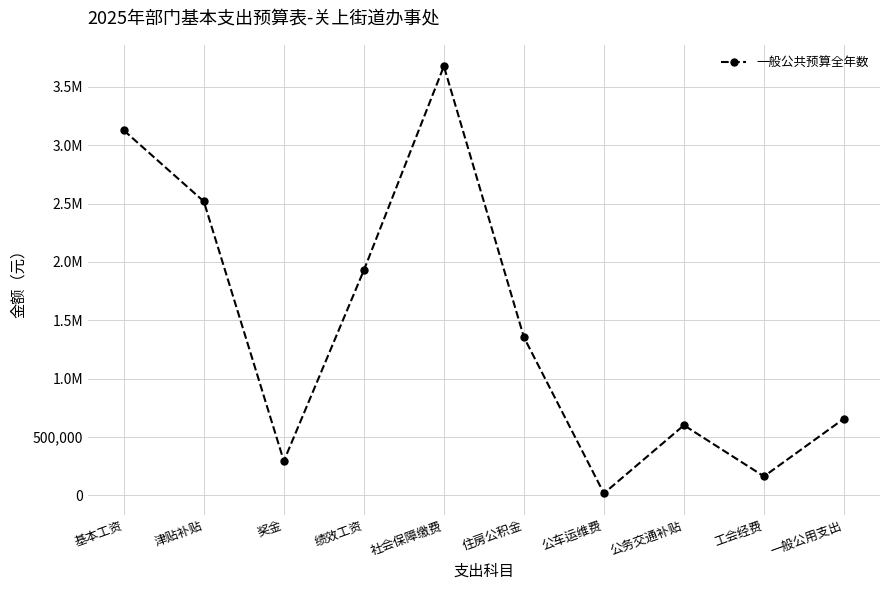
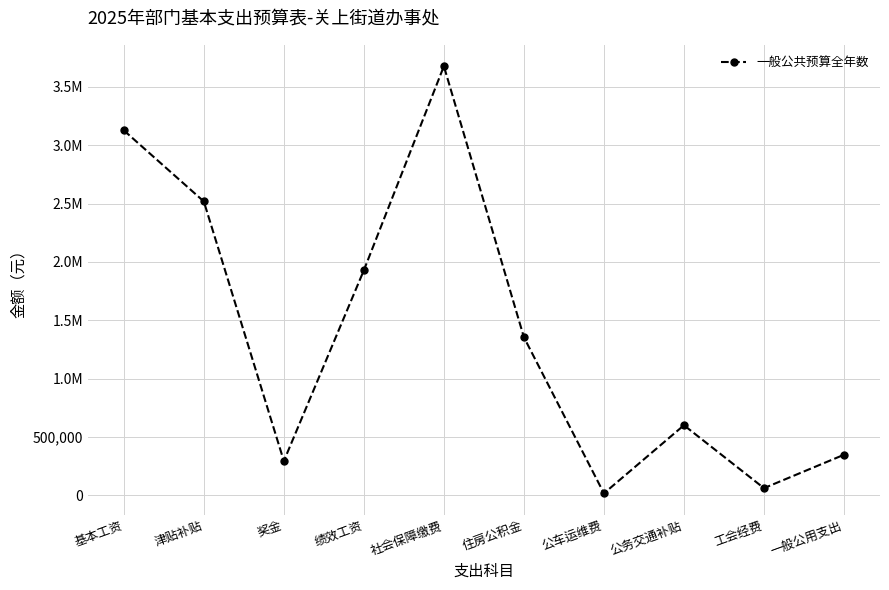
工会经费: 160,000 -> 60,000
一般公用支出: 660,000 -> 350,000
